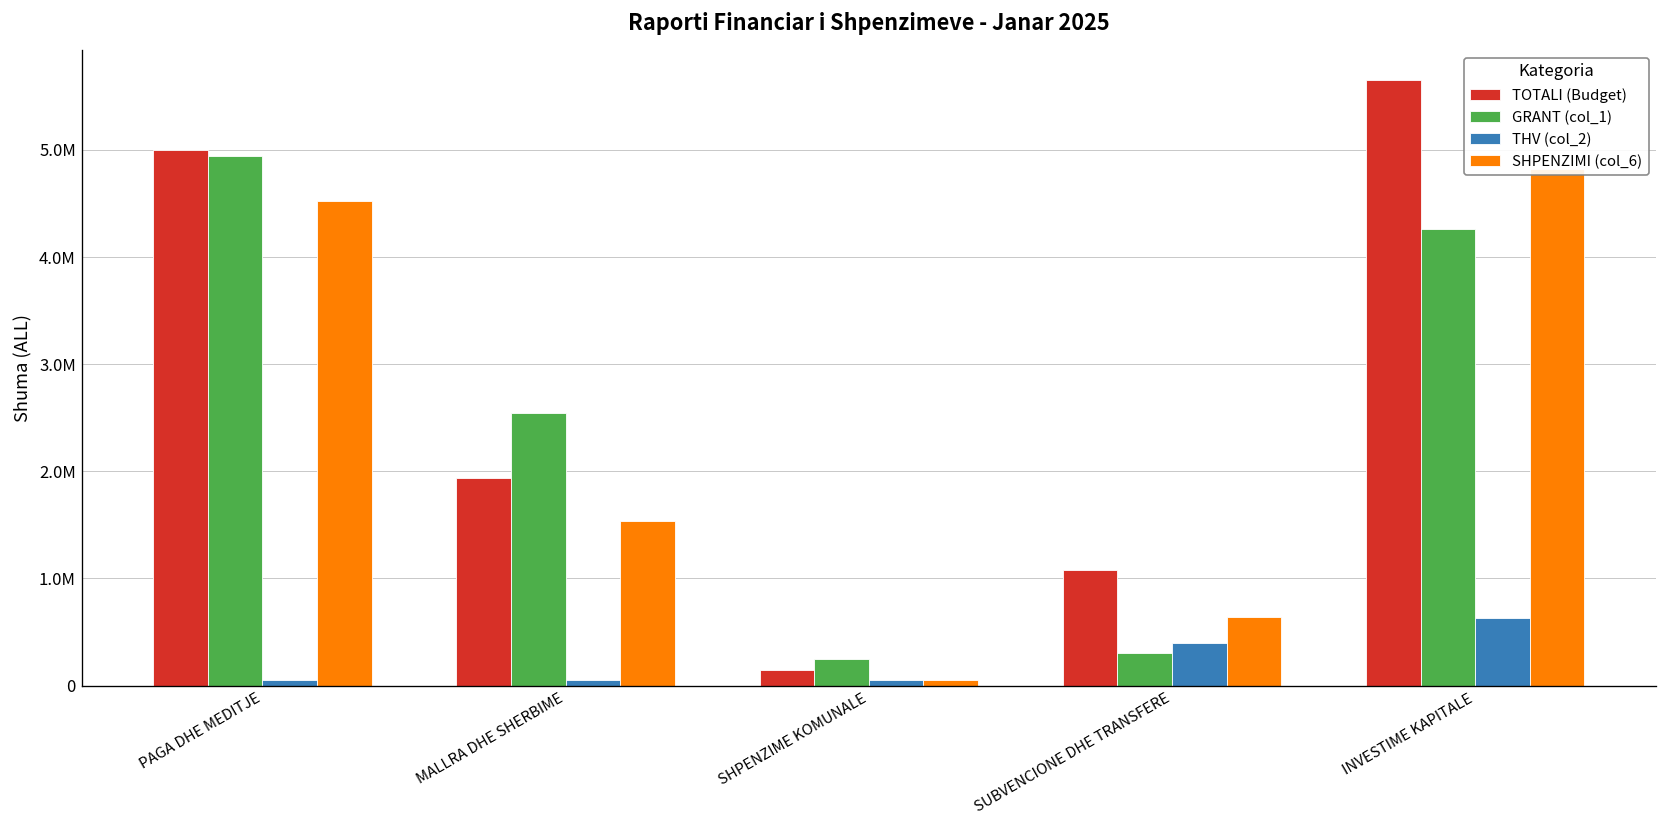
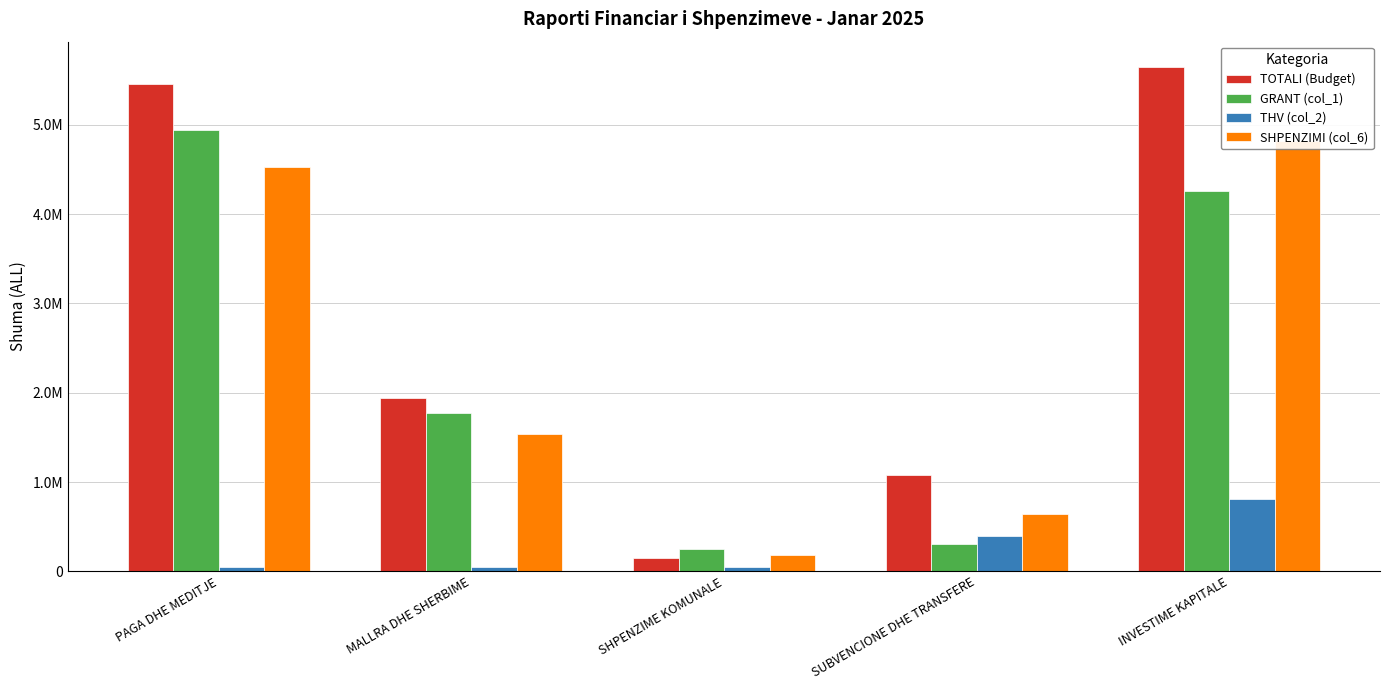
TOTALI (Budget), PAGA DHE MEDITJE: 5000000 -> 5500000
GRANT (col_1), MALLRA DHE SHERBIME: 2500000 -> 1800000
SHPENZIMI (col_6), SHPENZIME KOMUNALE: 100000 -> 200000
THV (col_2), INVESTIME KAPITALE: 600000 -> 800000
